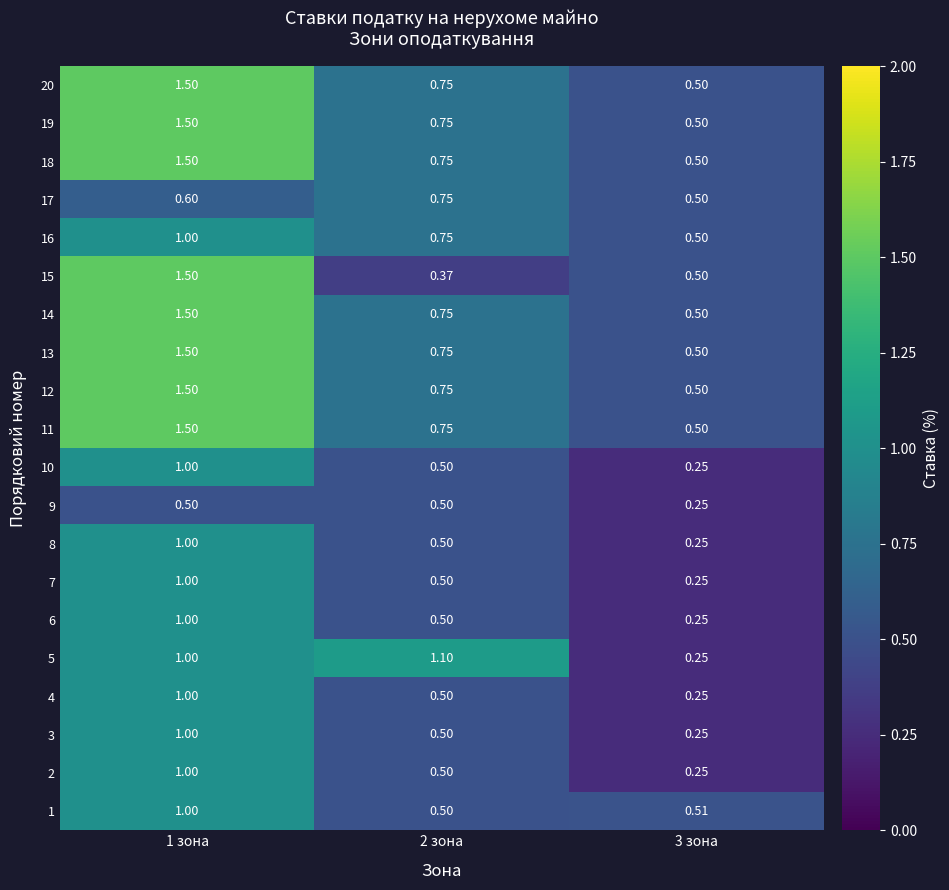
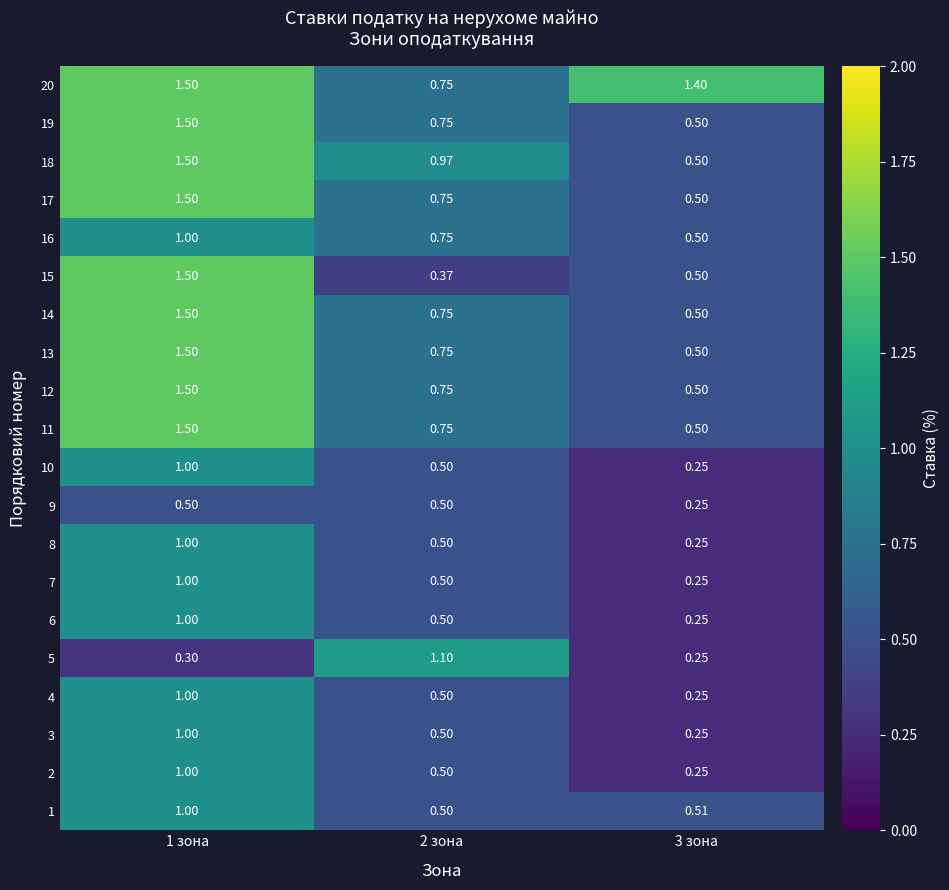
20, 3 зона: 0.50 -> 1.40
18, 2 зона: 0.75 -> 0.97
17, 1 зона: 0.60 -> 1.50
5, 1 зона: 1.00 -> 0.30
